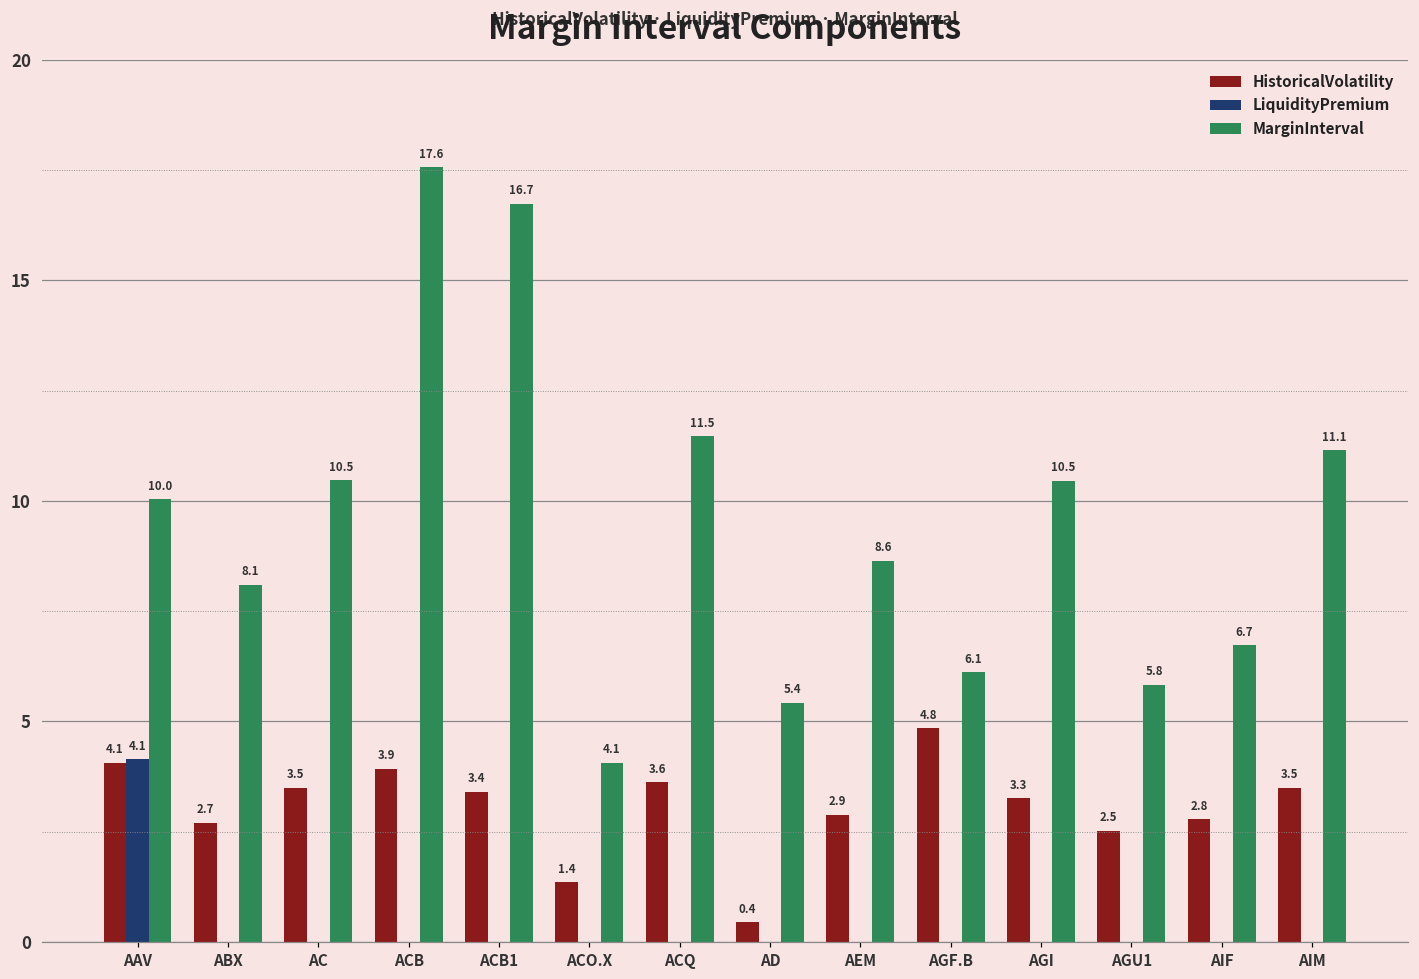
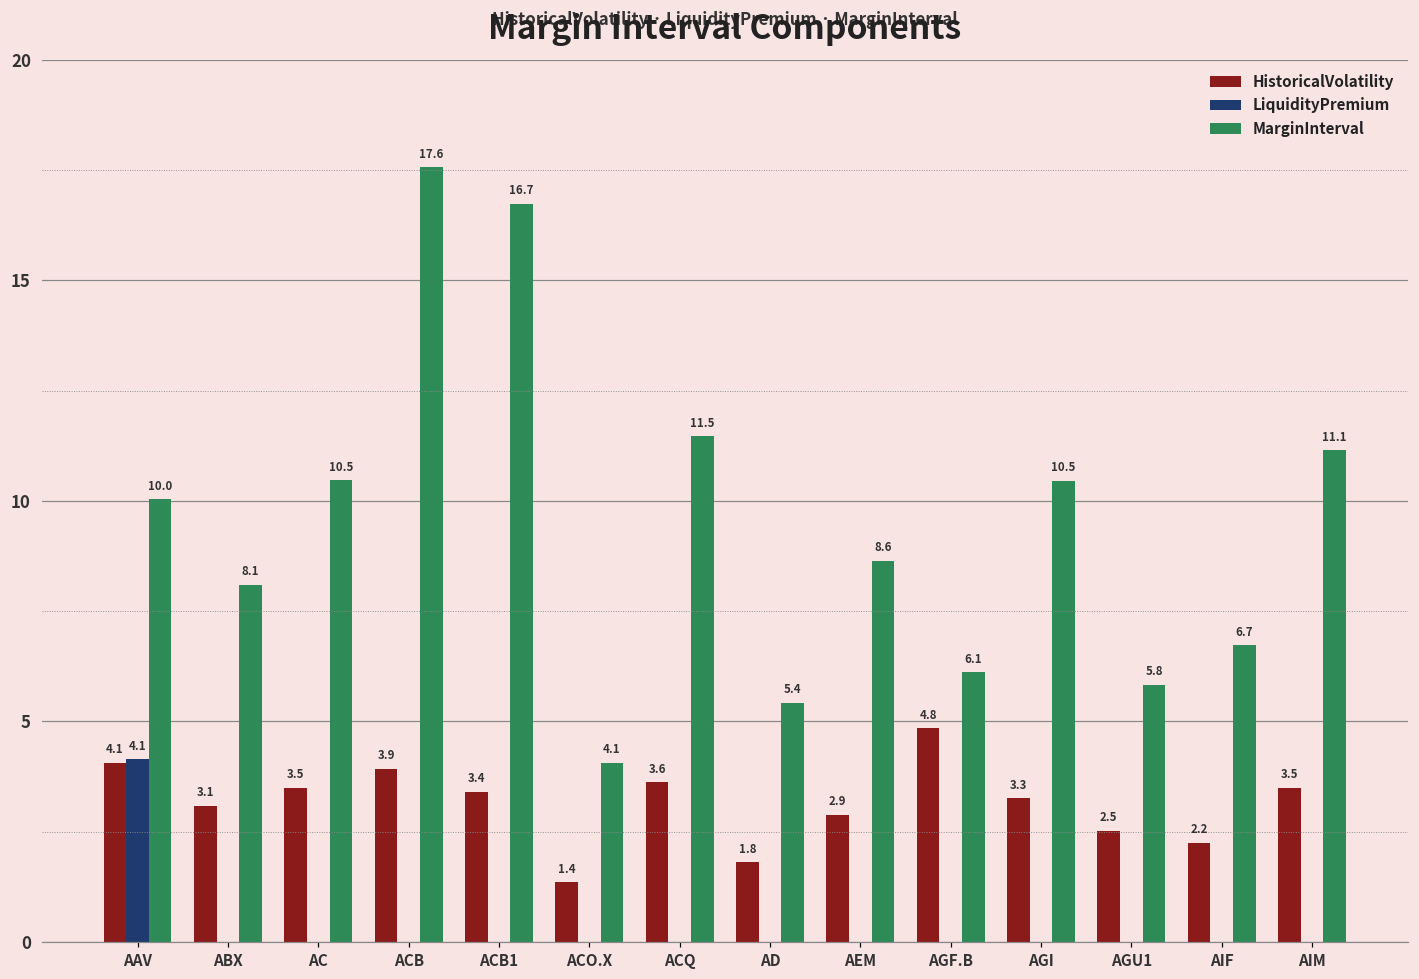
HistoricalVolatility, ABX: 2.7 -> 3.1
HistoricalVolatility, AD: 0.4 -> 1.8
HistoricalVolatility, AIF: 2.8 -> 2.2
